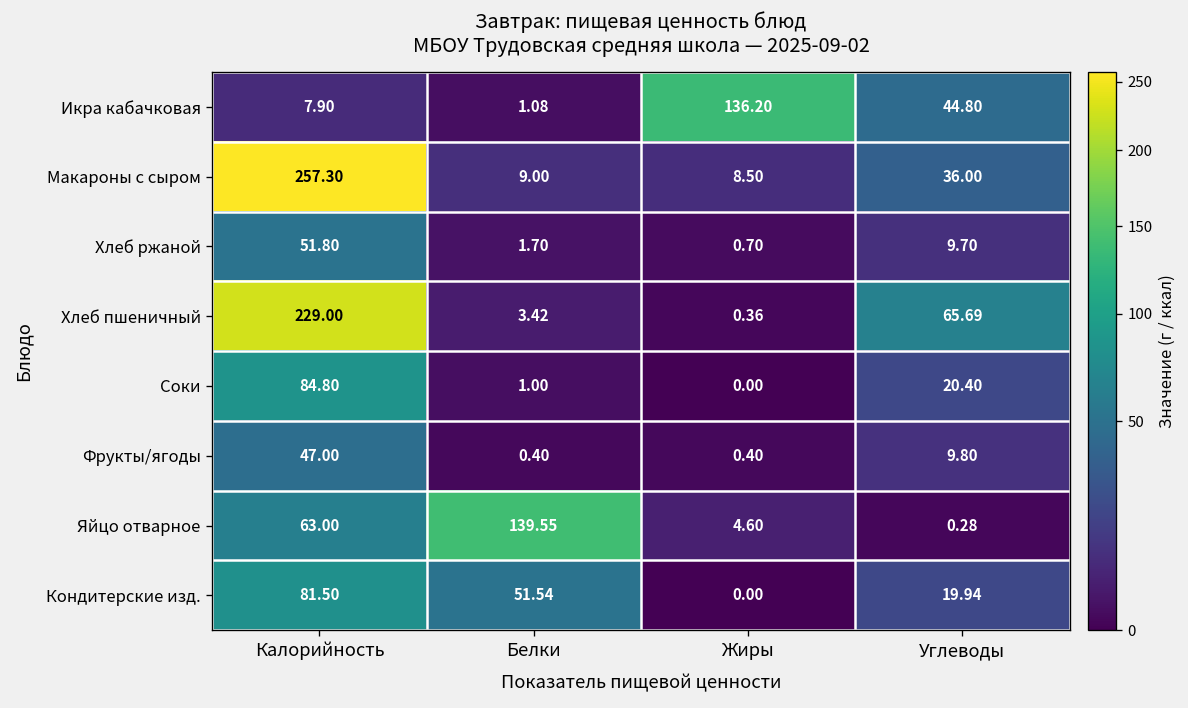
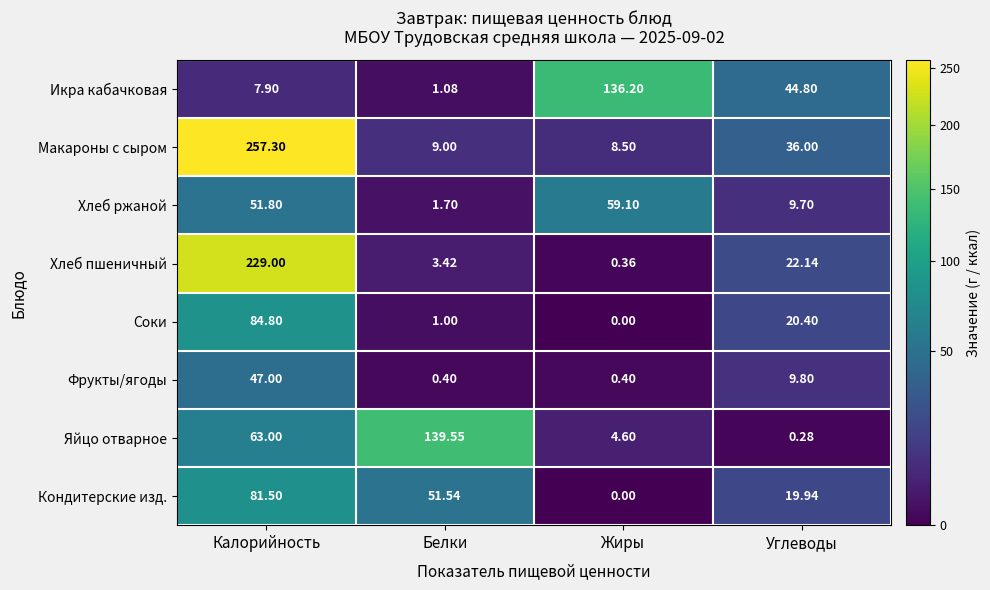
Хлеб ржаной, Жиры: 0.70 -> 59.10
Хлеб пшеничный, Углеводы: 65.69 -> 22.14
